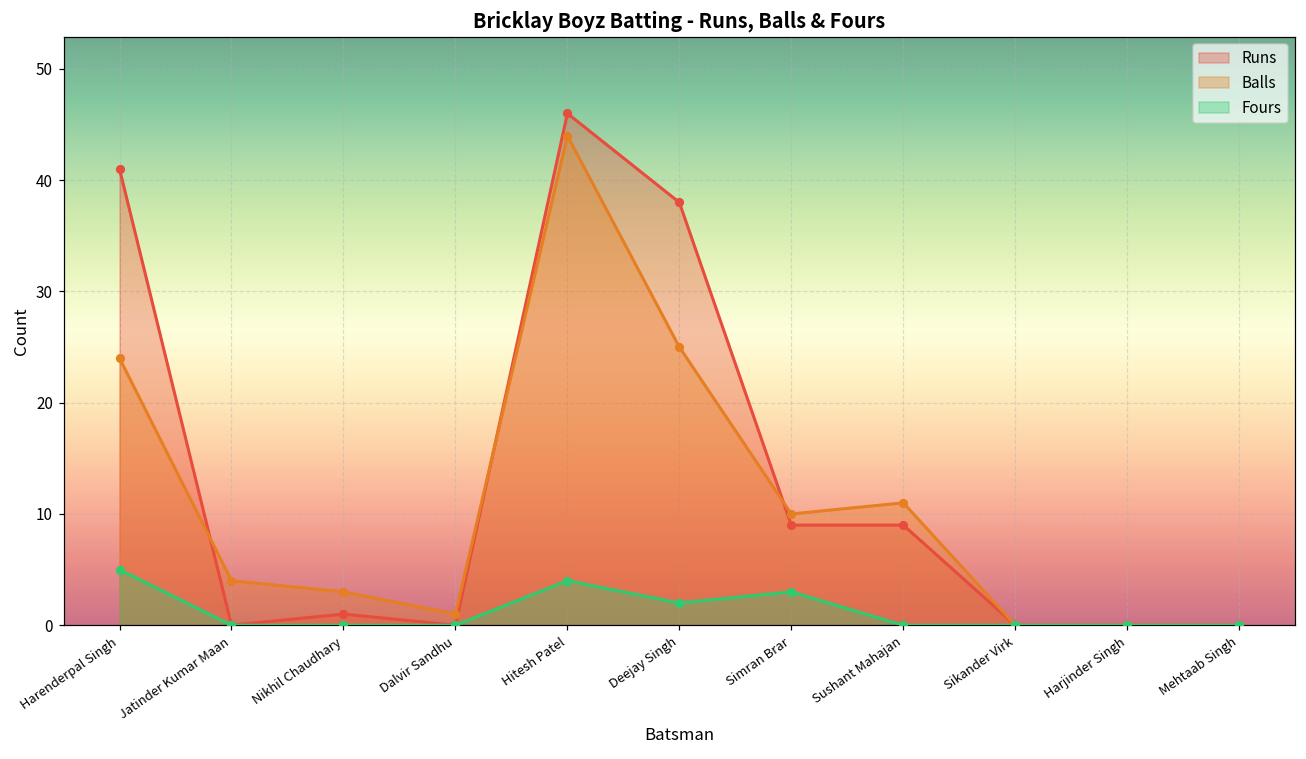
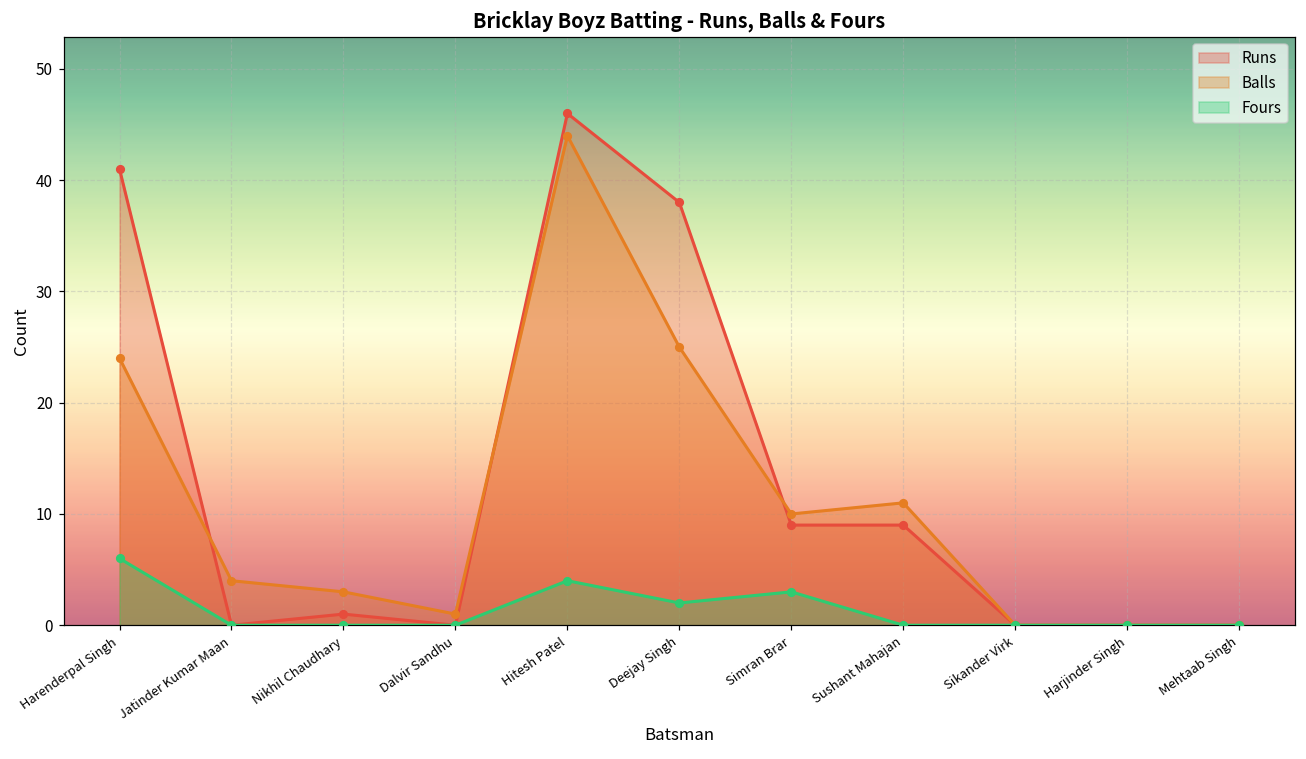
Fours, Harenderpal Singh: 5 -> 6
